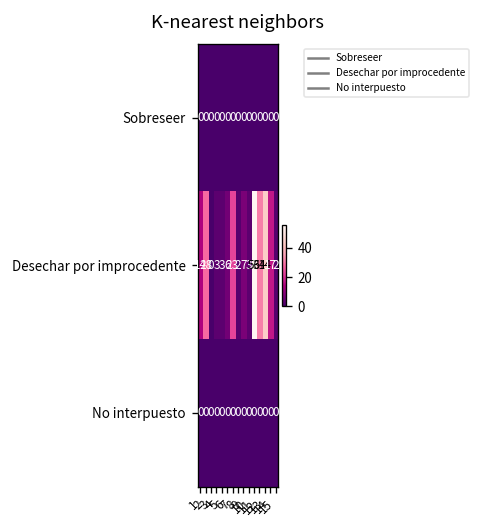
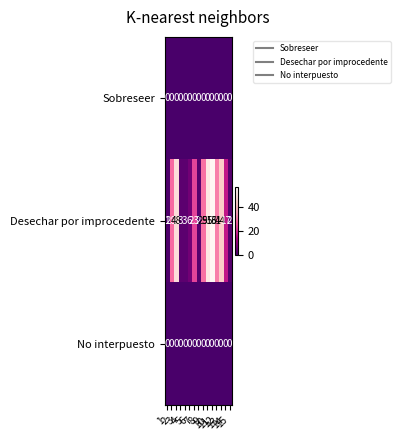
Desechar por improcedente, 1: 14 -> 1
Desechar por improcedente, 3: 0 -> 48
Desechar por improcedente, 9: 7 -> 29
Desechar por improcedente, 10: 3 -> 51
